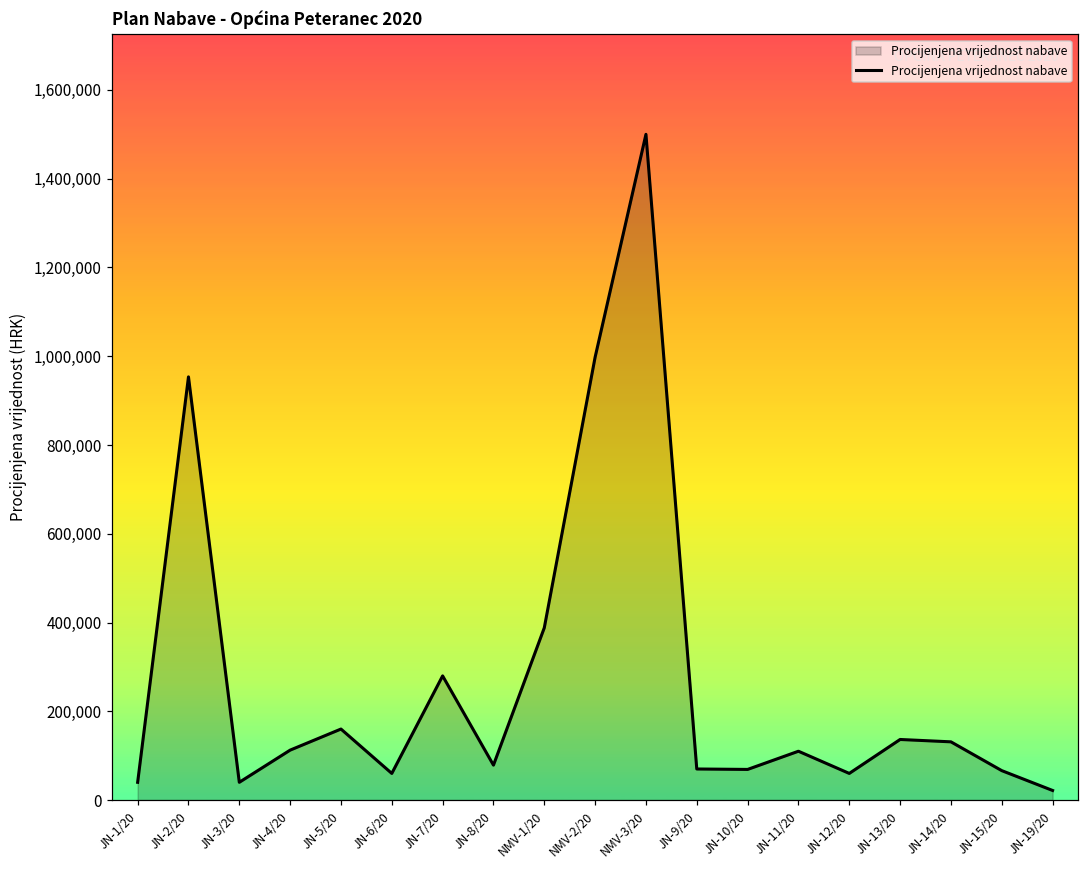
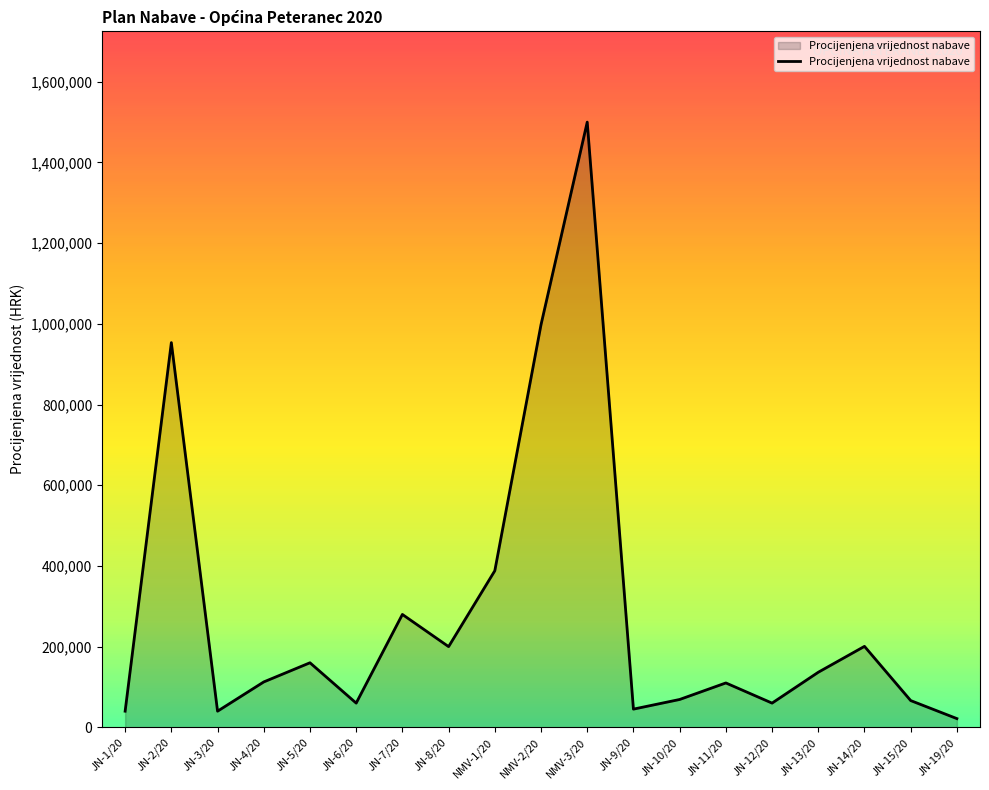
JN-8/20: 80,000 -> 200,000
JN-9/20: 70,000 -> 50,000
JN-14/20: 130,000 -> 200,000
